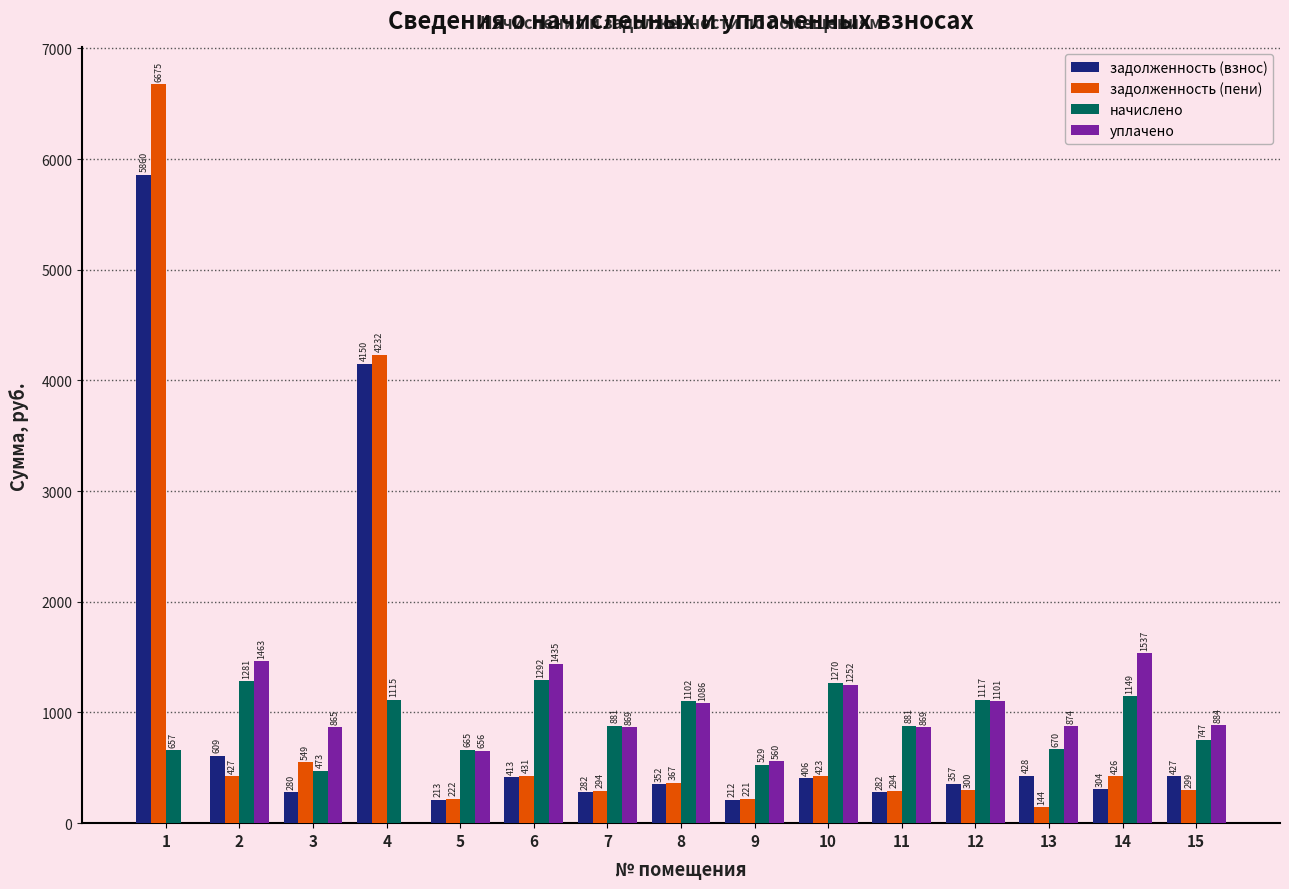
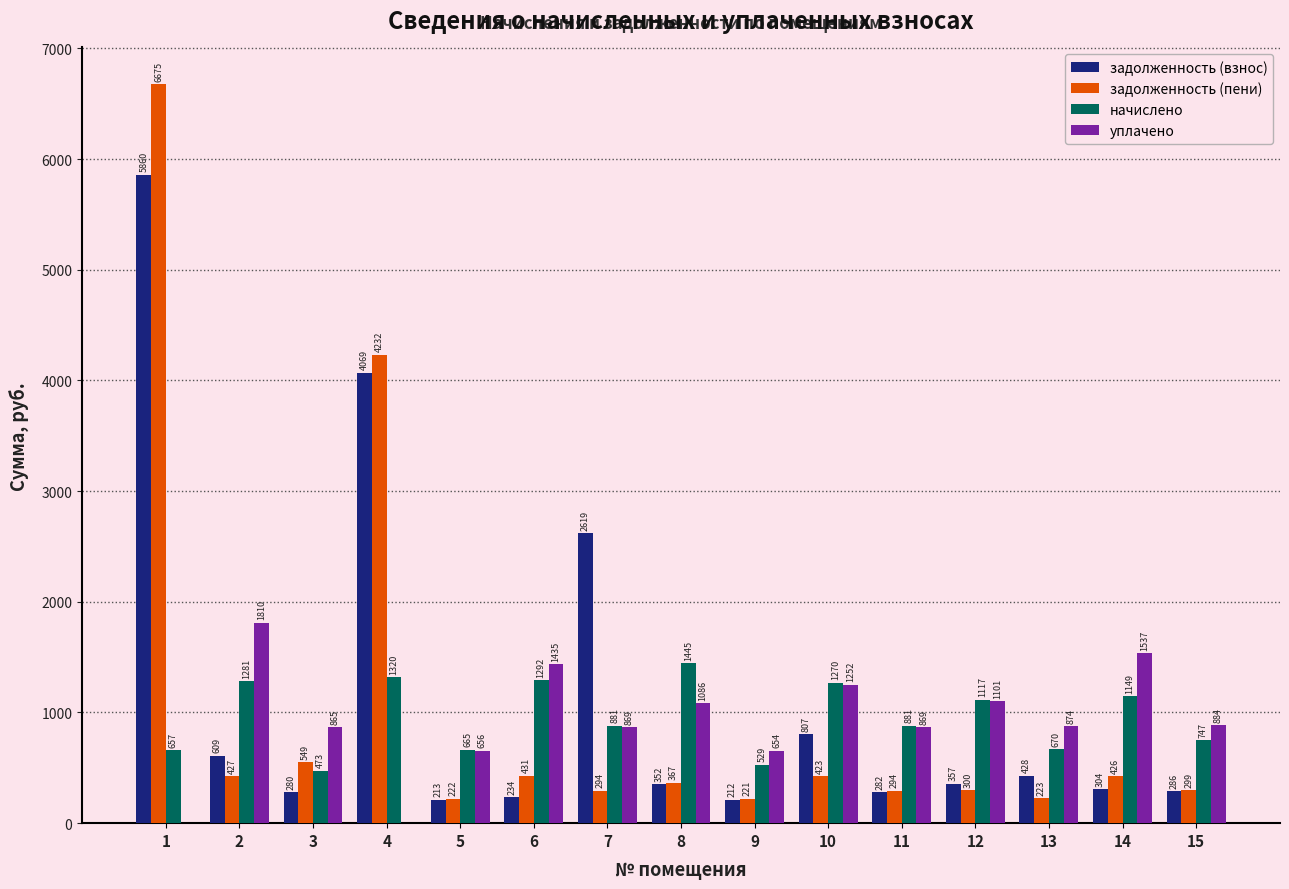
уплачено, 2: 1463 -> 1810
задолженность (взнос), 4: 4150 -> 4069
начислено, 4: 1115 -> 1320
задолженность (взнос), 6: 413 -> 234
задолженность (взнос), 7: 282 -> 2619
начислено, 8: 1102 -> 1445
уплачено, 9: 560 -> 654
задолженность (взнос), 10: 406 -> 807
задолженность (пени), 13: 144 -> 223
задолженность (взнос), 15: 427 -> 286
